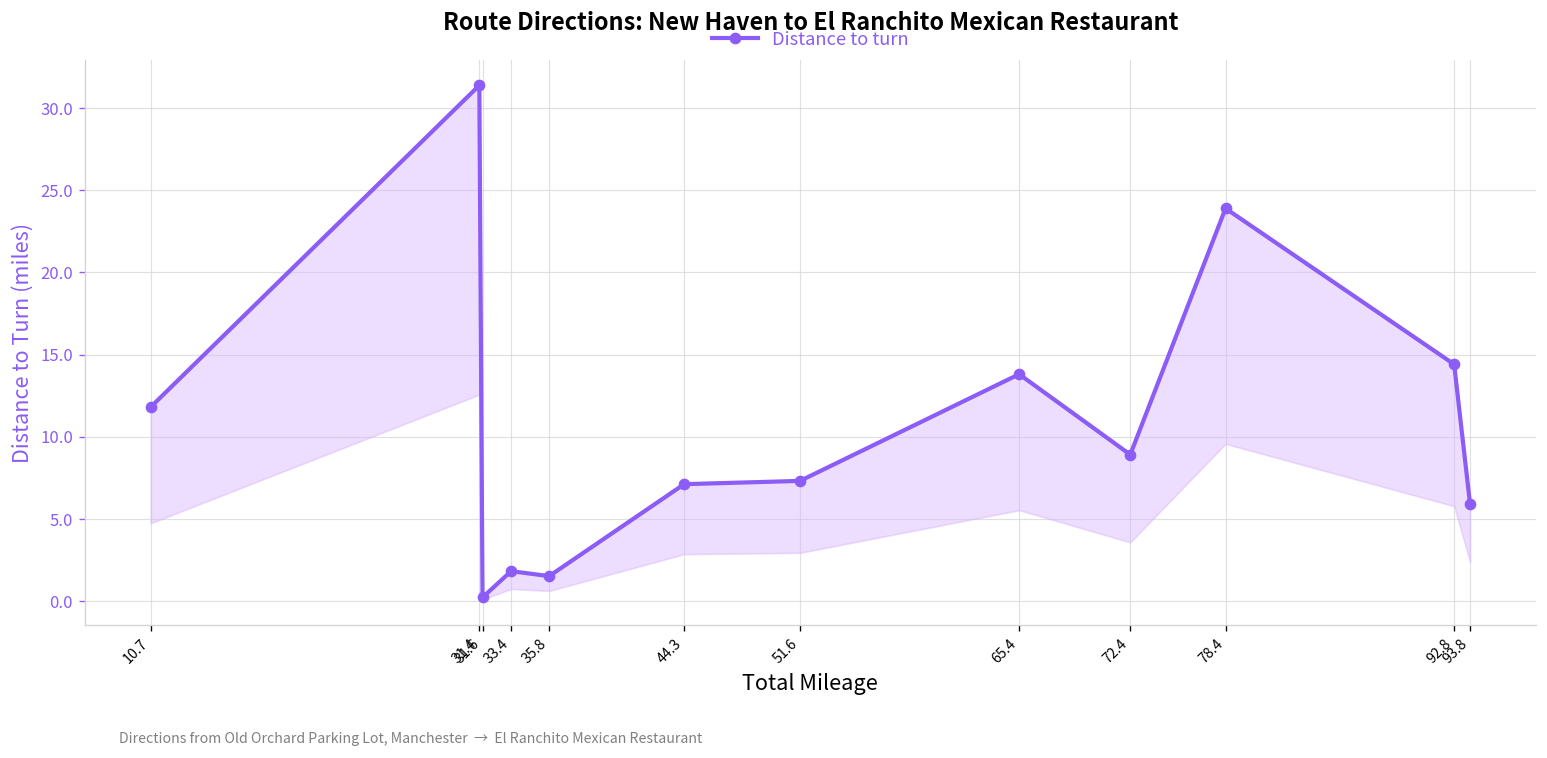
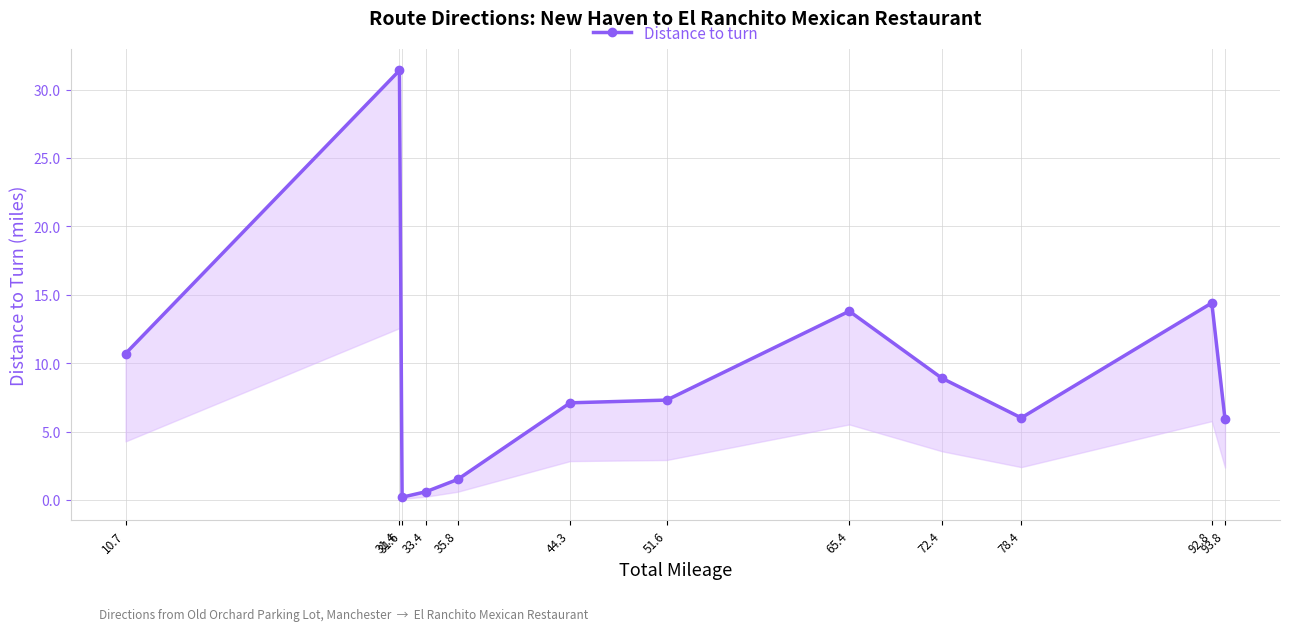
10.7: 11.8 -> 10.7
33.4: 1.8 -> 0.6
78.4: 23.9 -> 6.0
